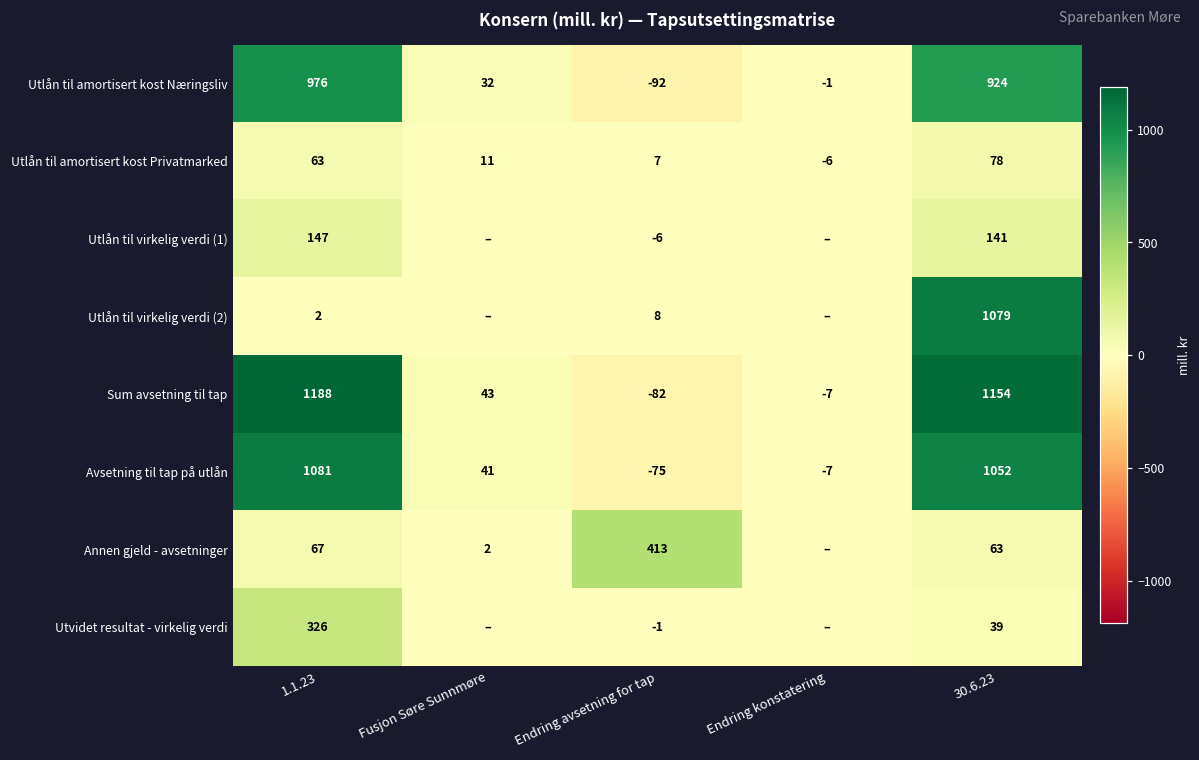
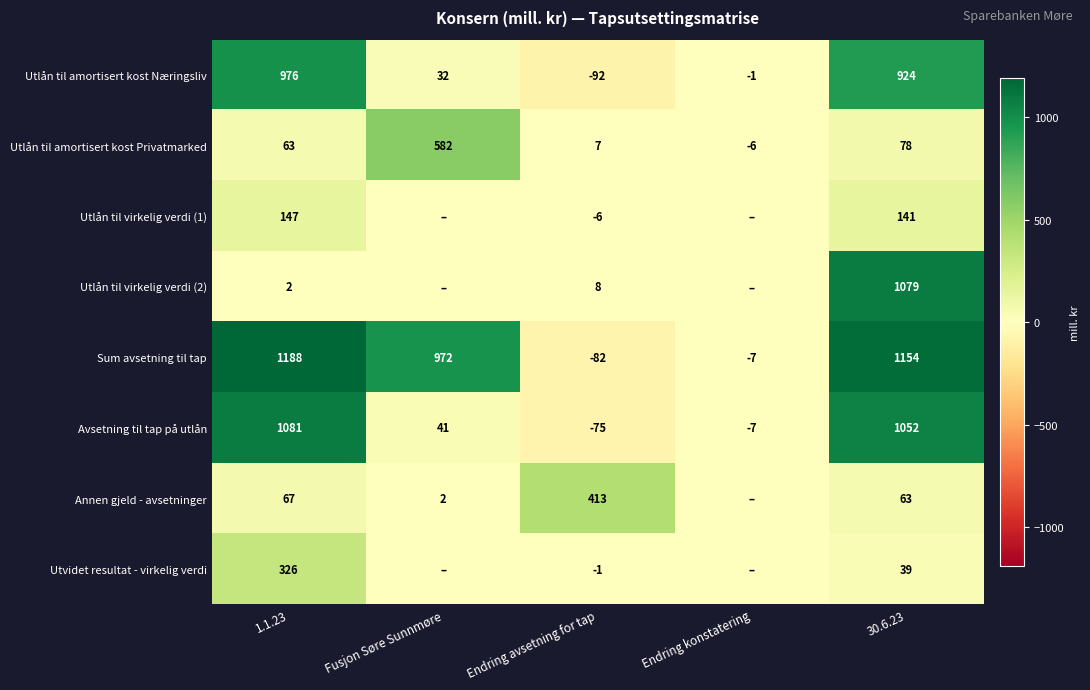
Utlån til amortisert kost Privatmarked, Fusjon Søre Sunnmøre: 11 -> 582
Sum avsetning til tap, Fusjon Søre Sunnmøre: 43 -> 972
